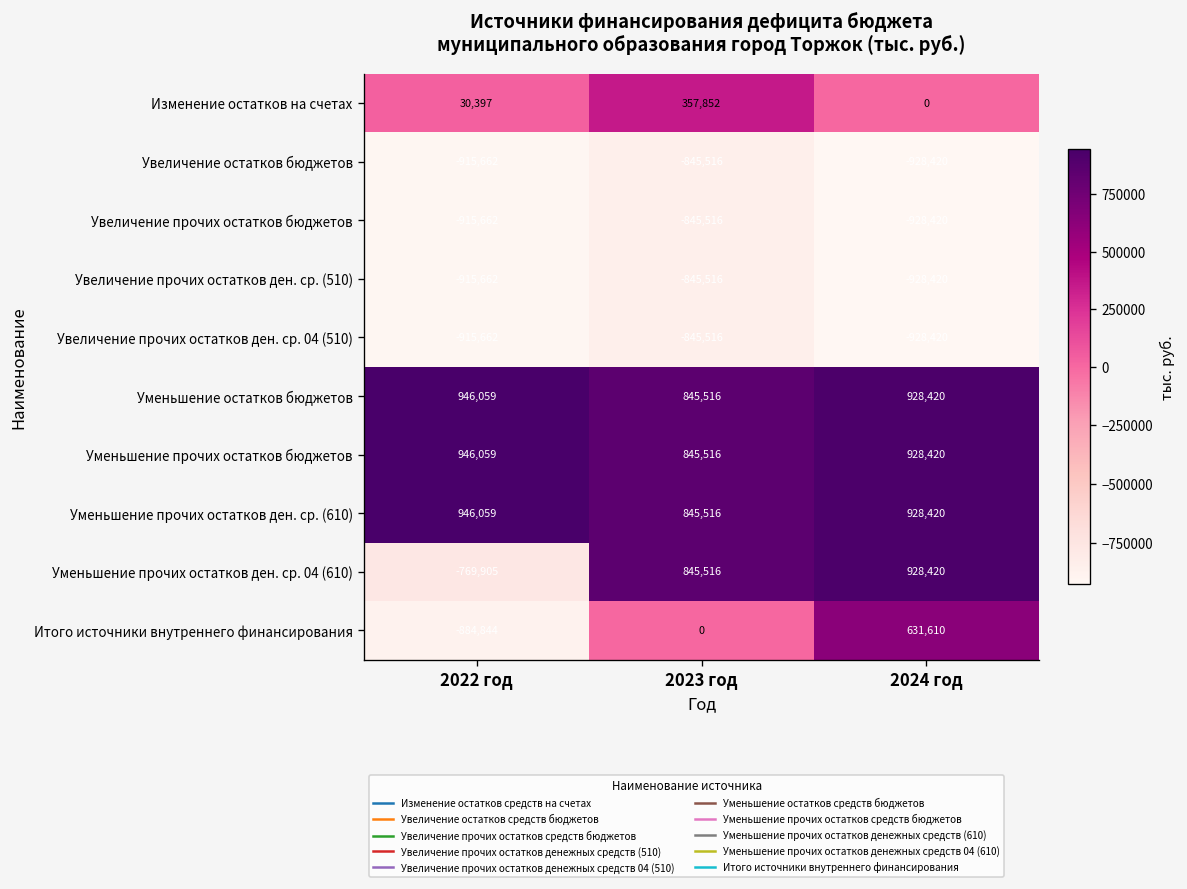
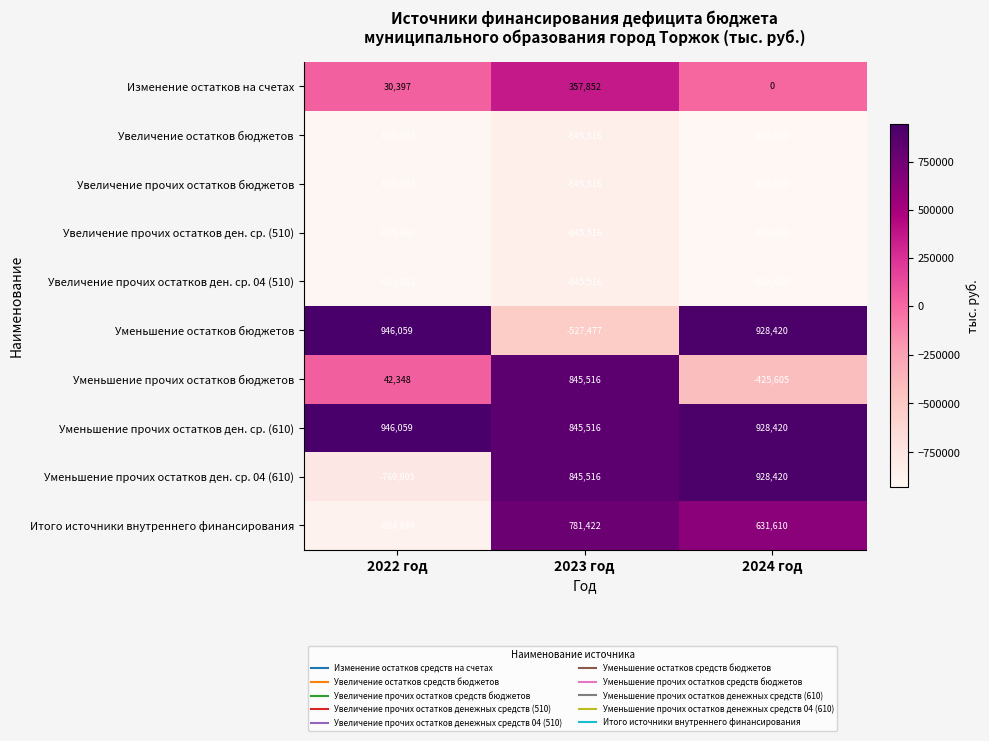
Уменьшение остатков бюджетов, 2023 год: 845,516 -> -527,477
Уменьшение прочих остатков бюджетов, 2022 год: 946,059 -> 42,348
Уменьшение прочих остатков бюджетов, 2024 год: 928,420 -> -425,605
Итого источники внутреннего финансирования, 2023 год: 0 -> 781,422
